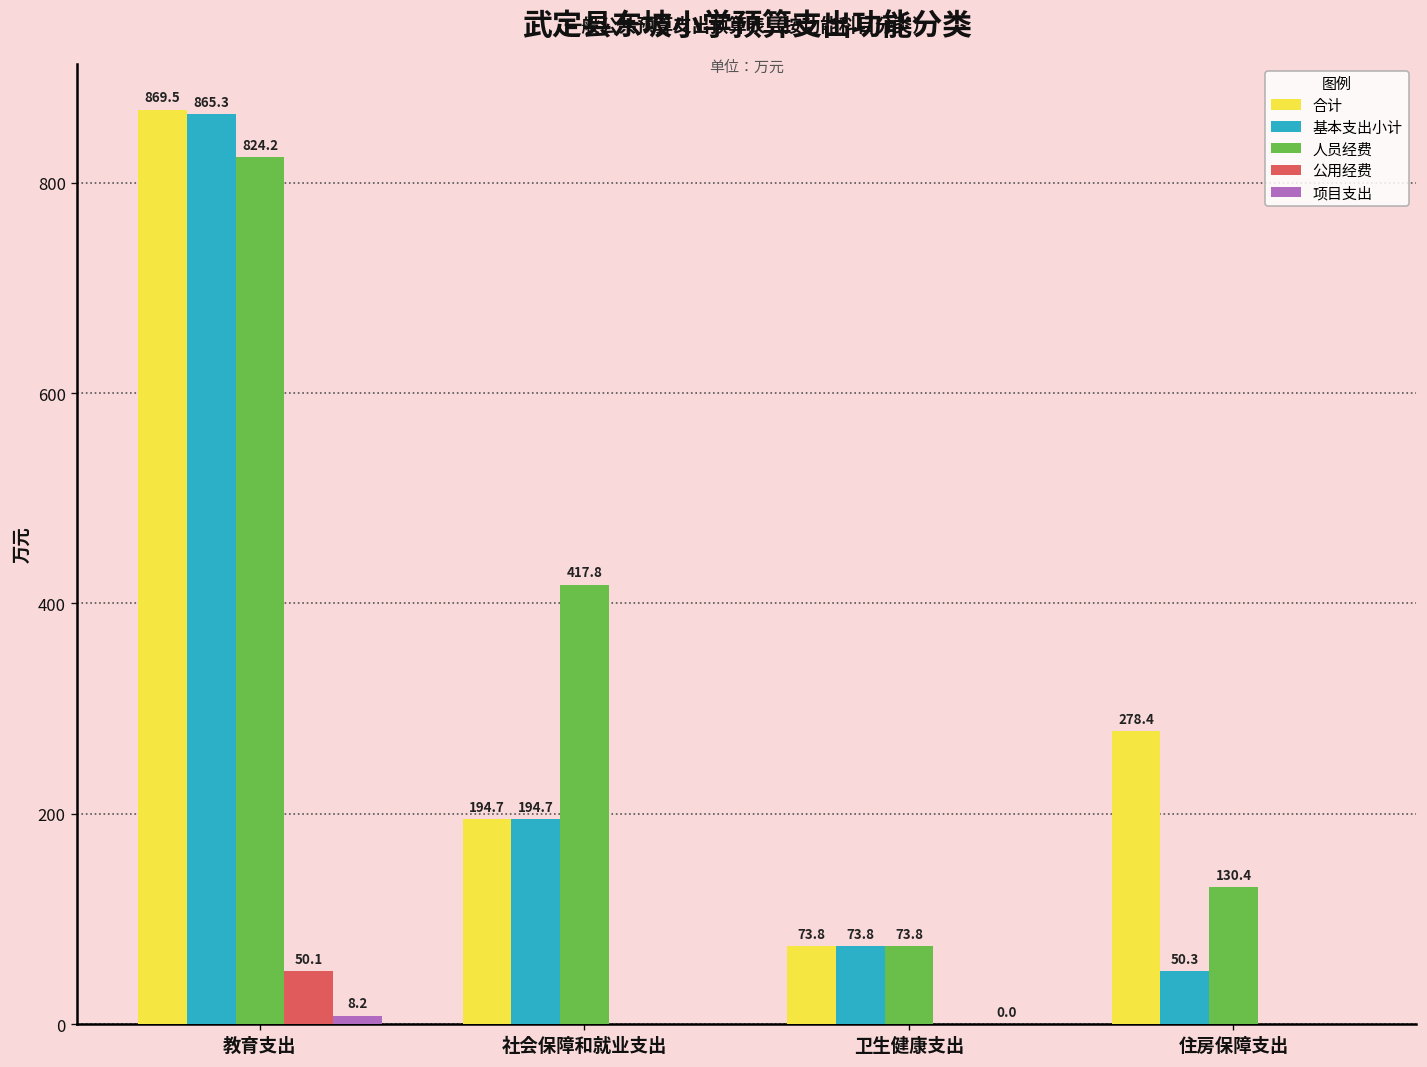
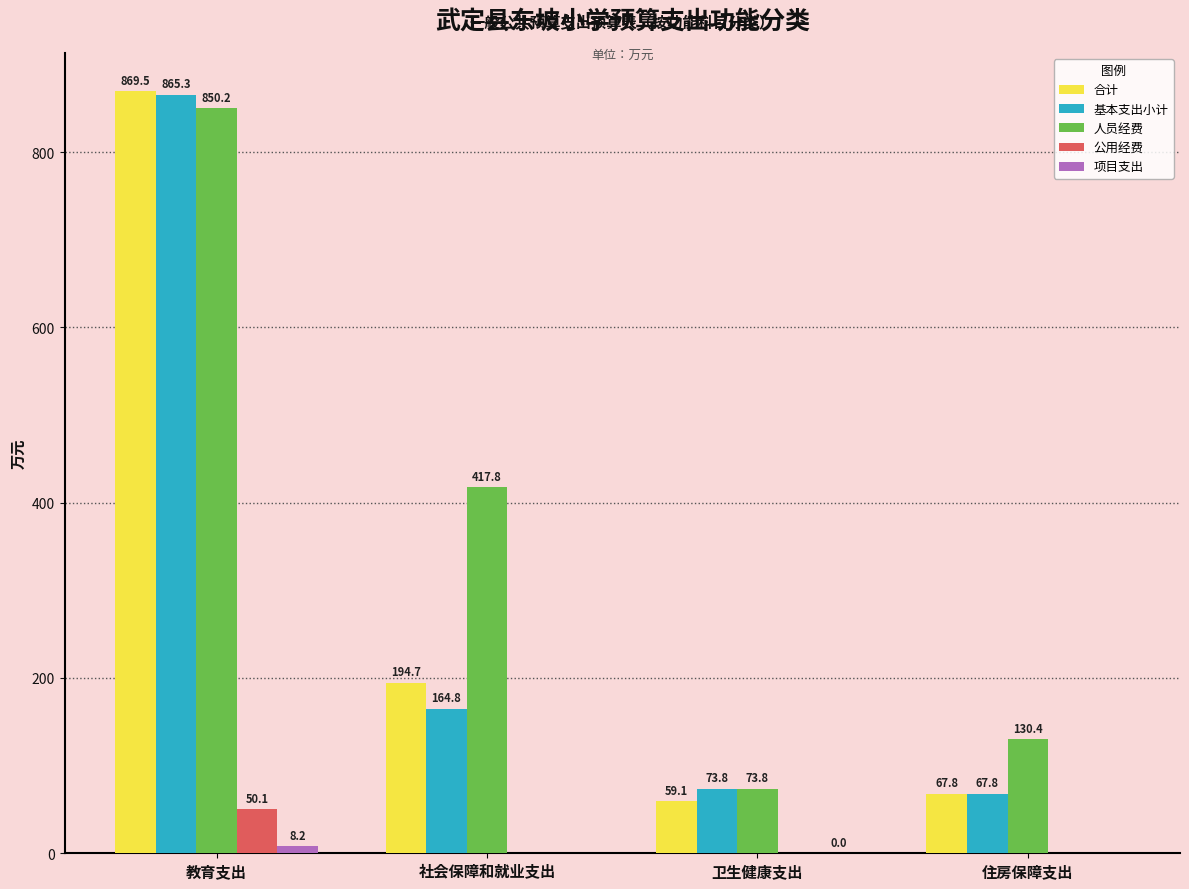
人员经费, 教育支出: 824.2 -> 850.2
基本支出小计, 社会保障和就业支出: 194.7 -> 164.8
合计, 卫生健康支出: 73.8 -> 59.1
合计, 住房保障支出: 278.4 -> 67.8
基本支出小计, 住房保障支出: 50.3 -> 67.8
